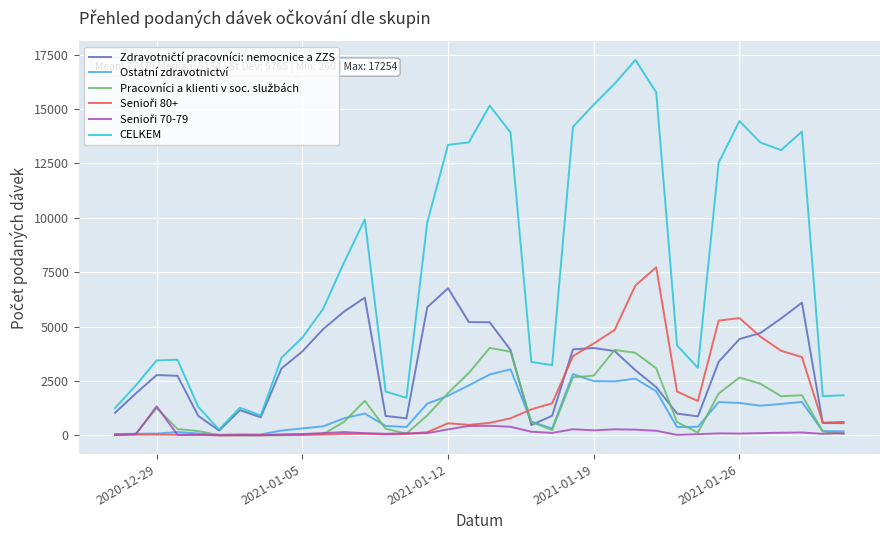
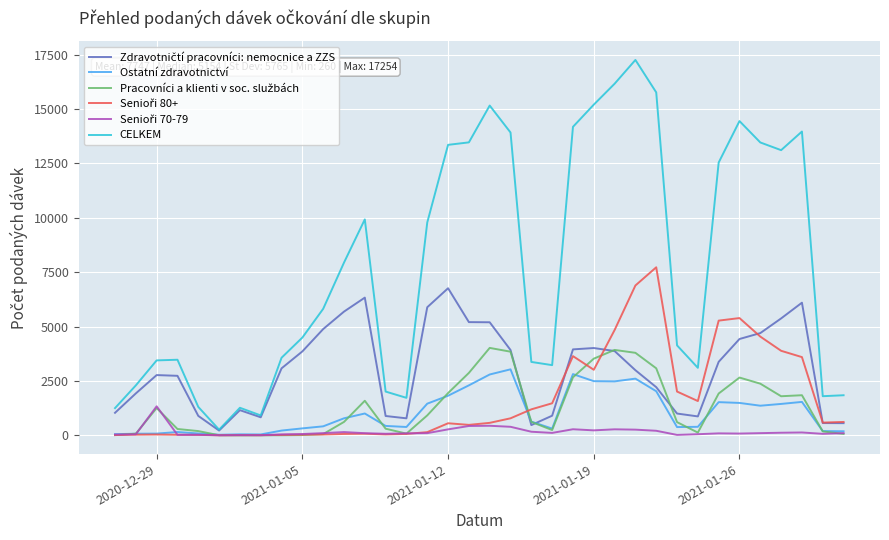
Pracovníci a klienti v soc. službách, 2021-01-19: 2700 -> 3500
Senioři 80+, 2021-01-19: 4200 -> 3000
